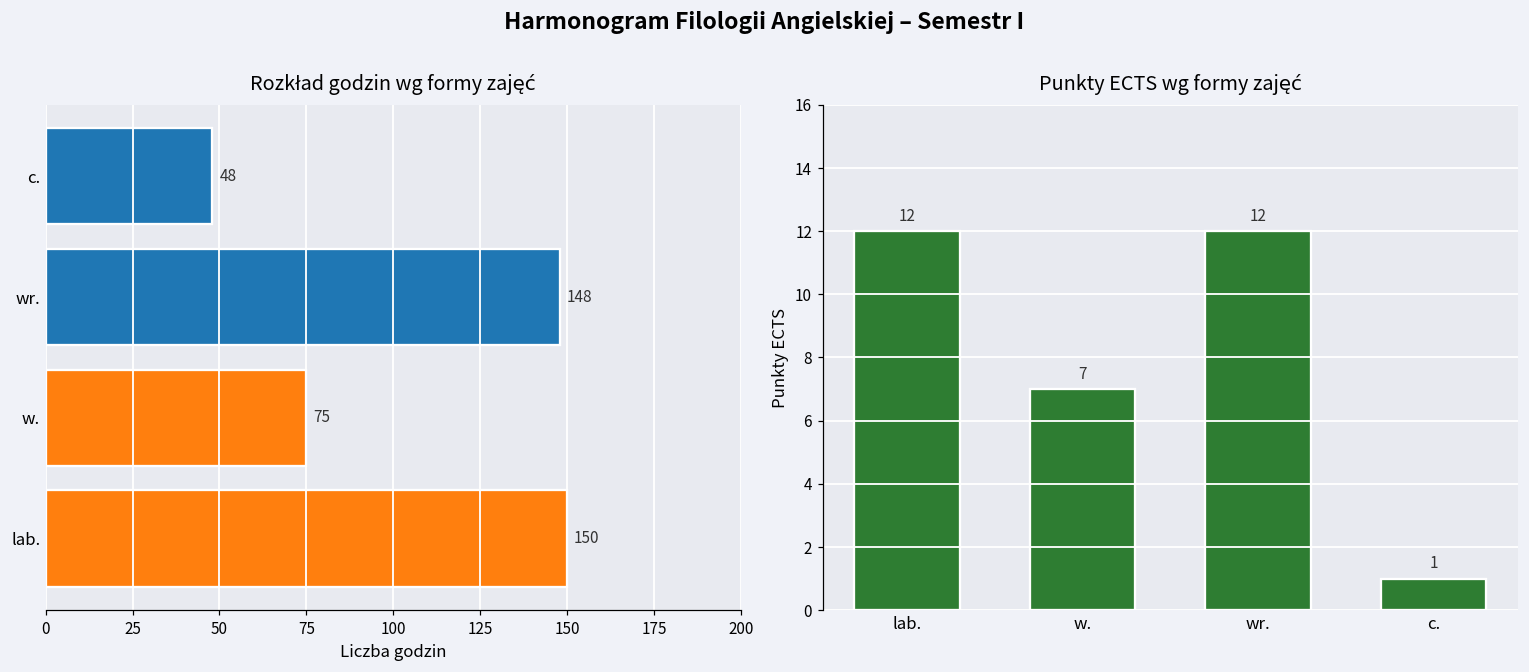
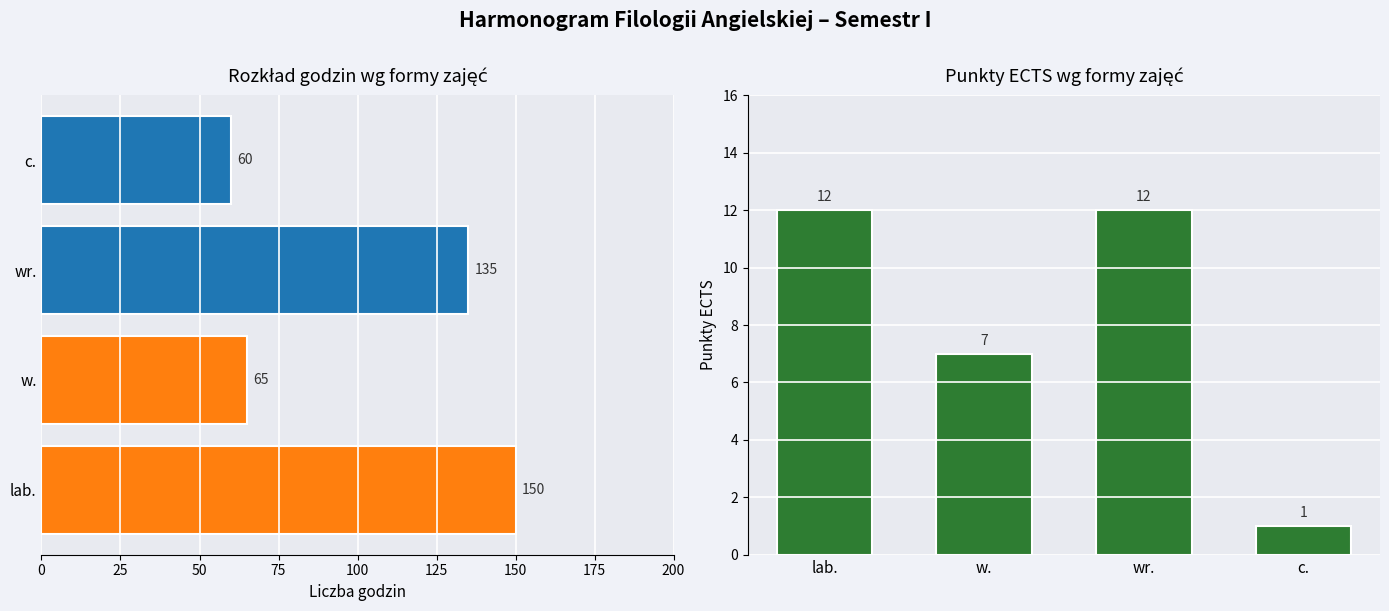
Rozkład godzin wg formy zajęć, c.: 48 -> 60
Rozkład godzin wg formy zajęć, wr.: 148 -> 135
Rozkład godzin wg formy zajęć, w.: 75 -> 65
